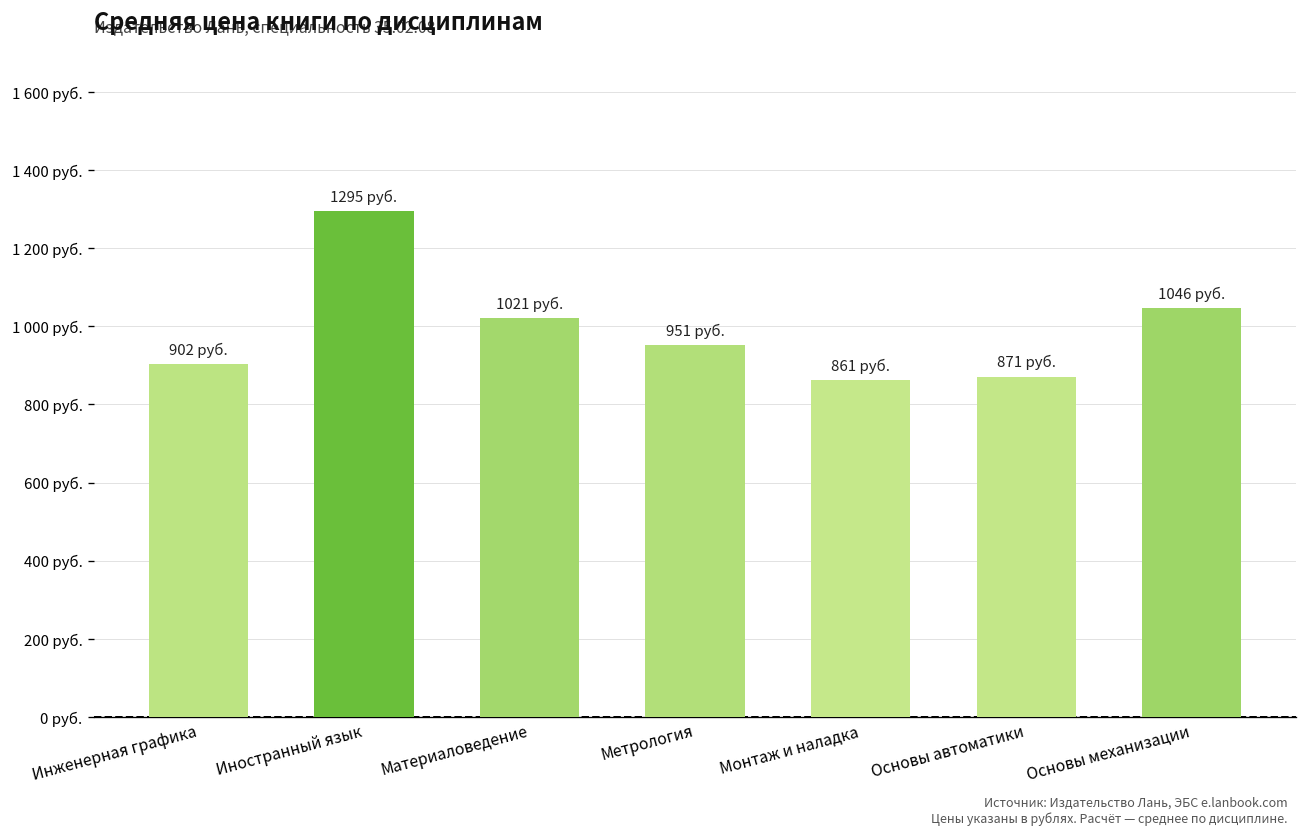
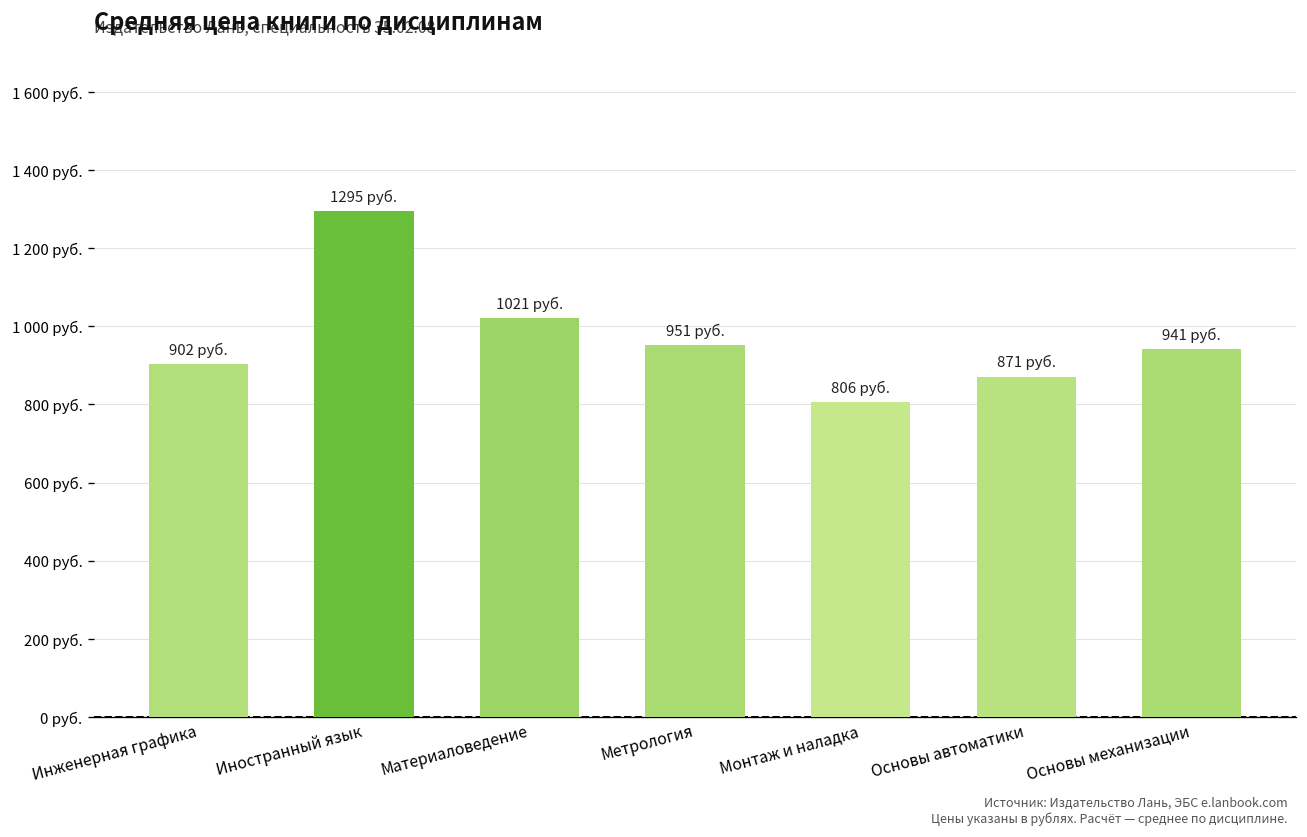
Монтаж и наладка: 861 -> 806
Основы механизации: 1046 -> 941
